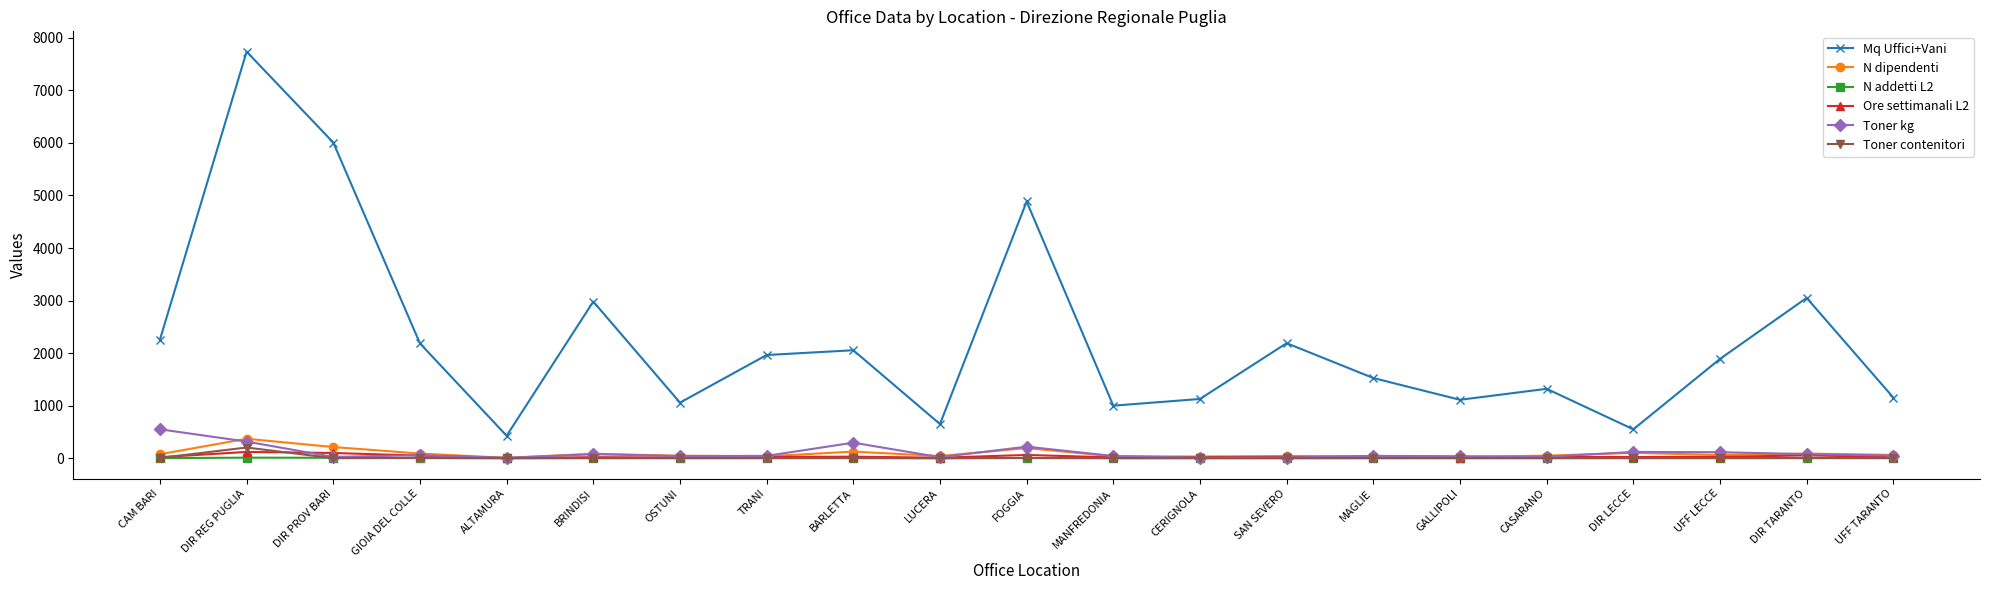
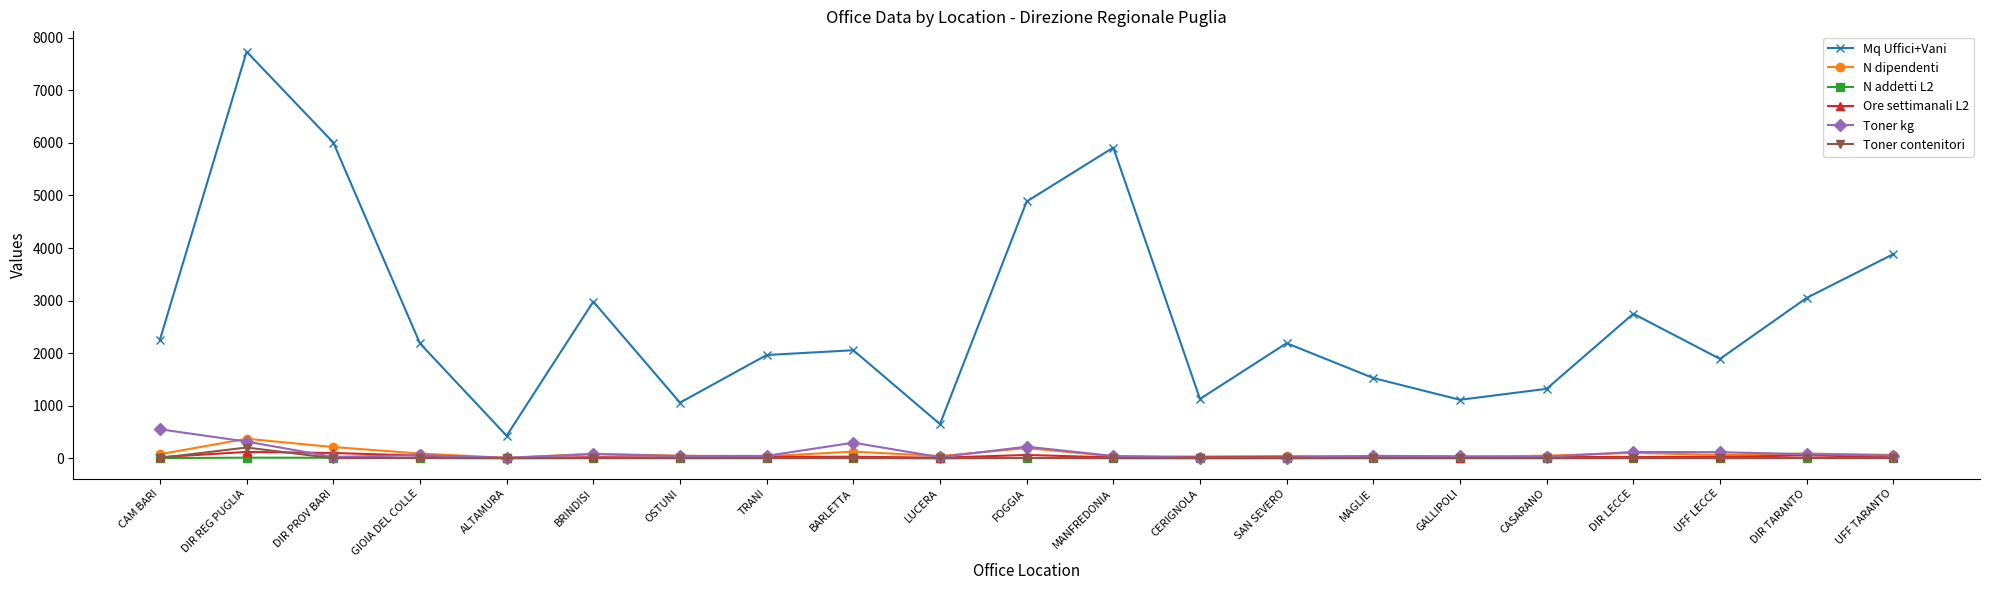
Mq Uffici+Vani, MANFREDONIA: 1000 -> 5900
Mq Uffici+Vani, DIR LECCE: 600 -> 2700
Mq Uffici+Vani, UFF TARANTO: 1200 -> 3900
